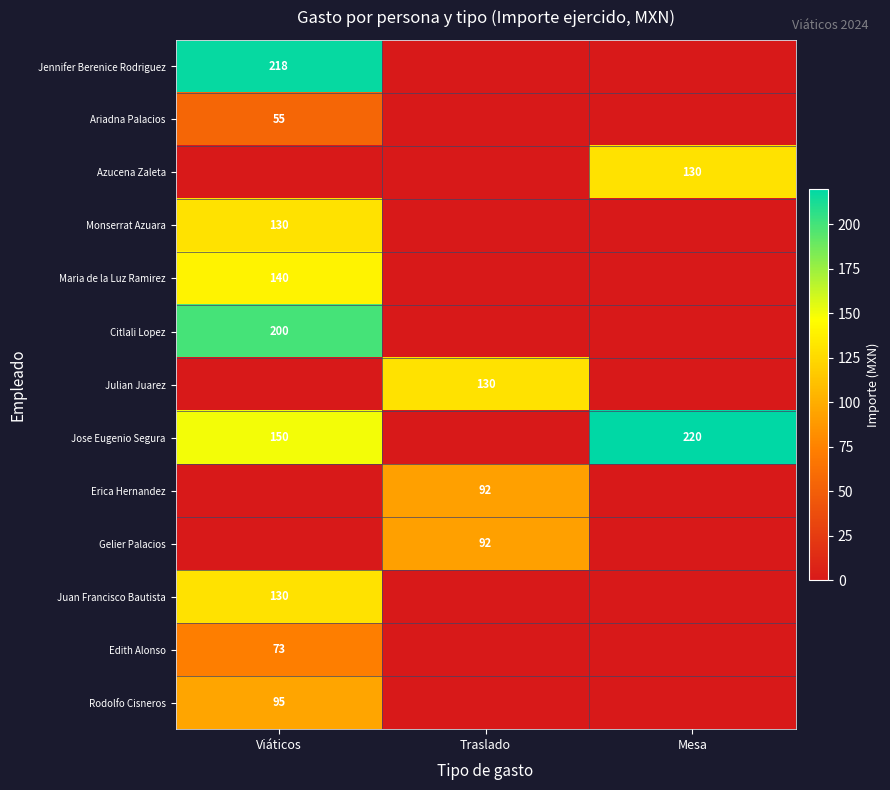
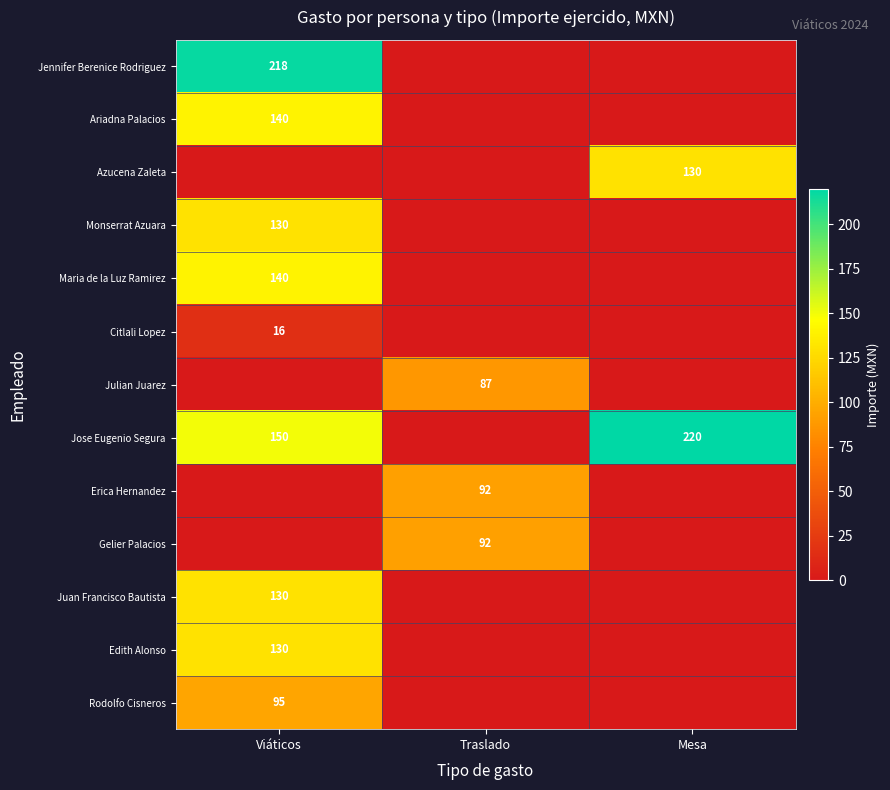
Ariadna Palacios, Viáticos: 55 -> 140
Citlali Lopez, Viáticos: 200 -> 16
Julian Juarez, Traslado: 130 -> 87
Edith Alonso, Viáticos: 73 -> 130
